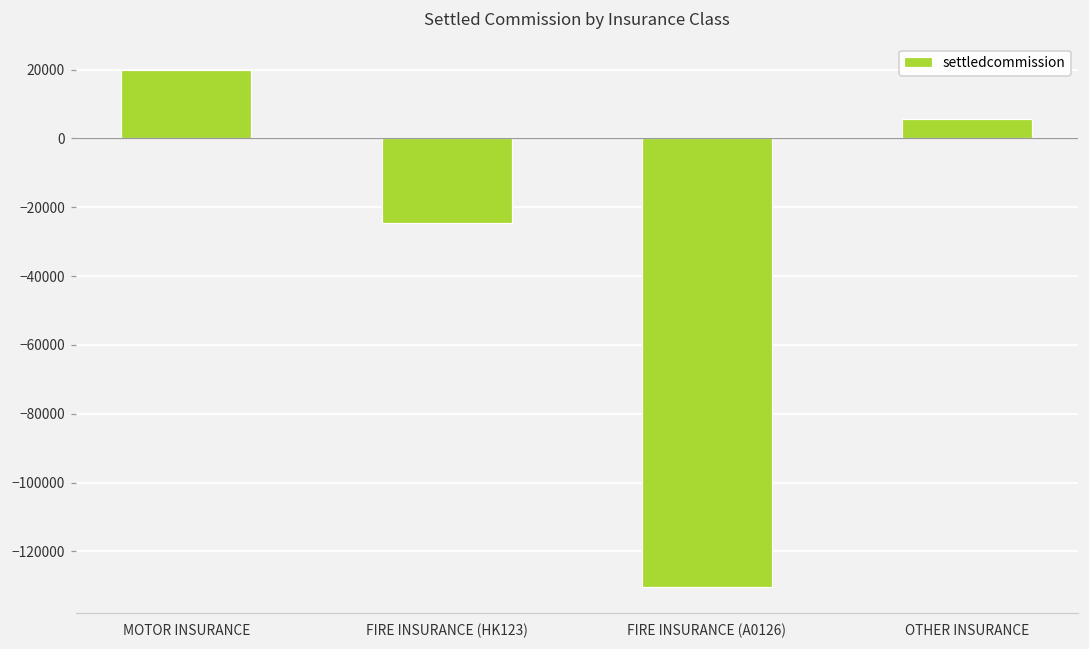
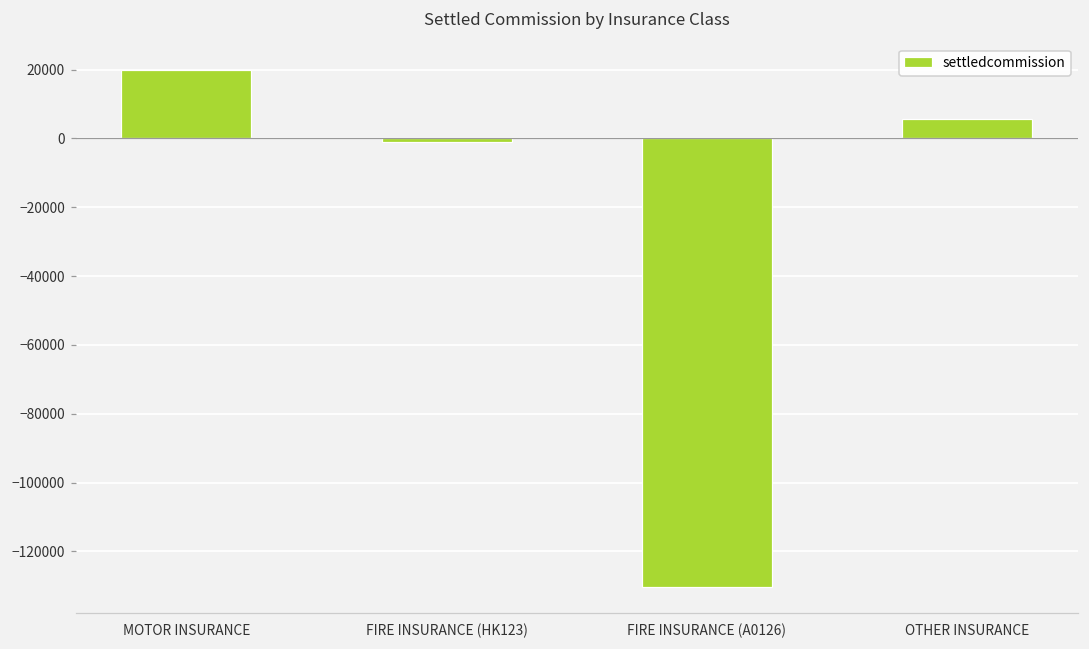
FIRE INSURANCE (HK123): -24000 -> -1000
